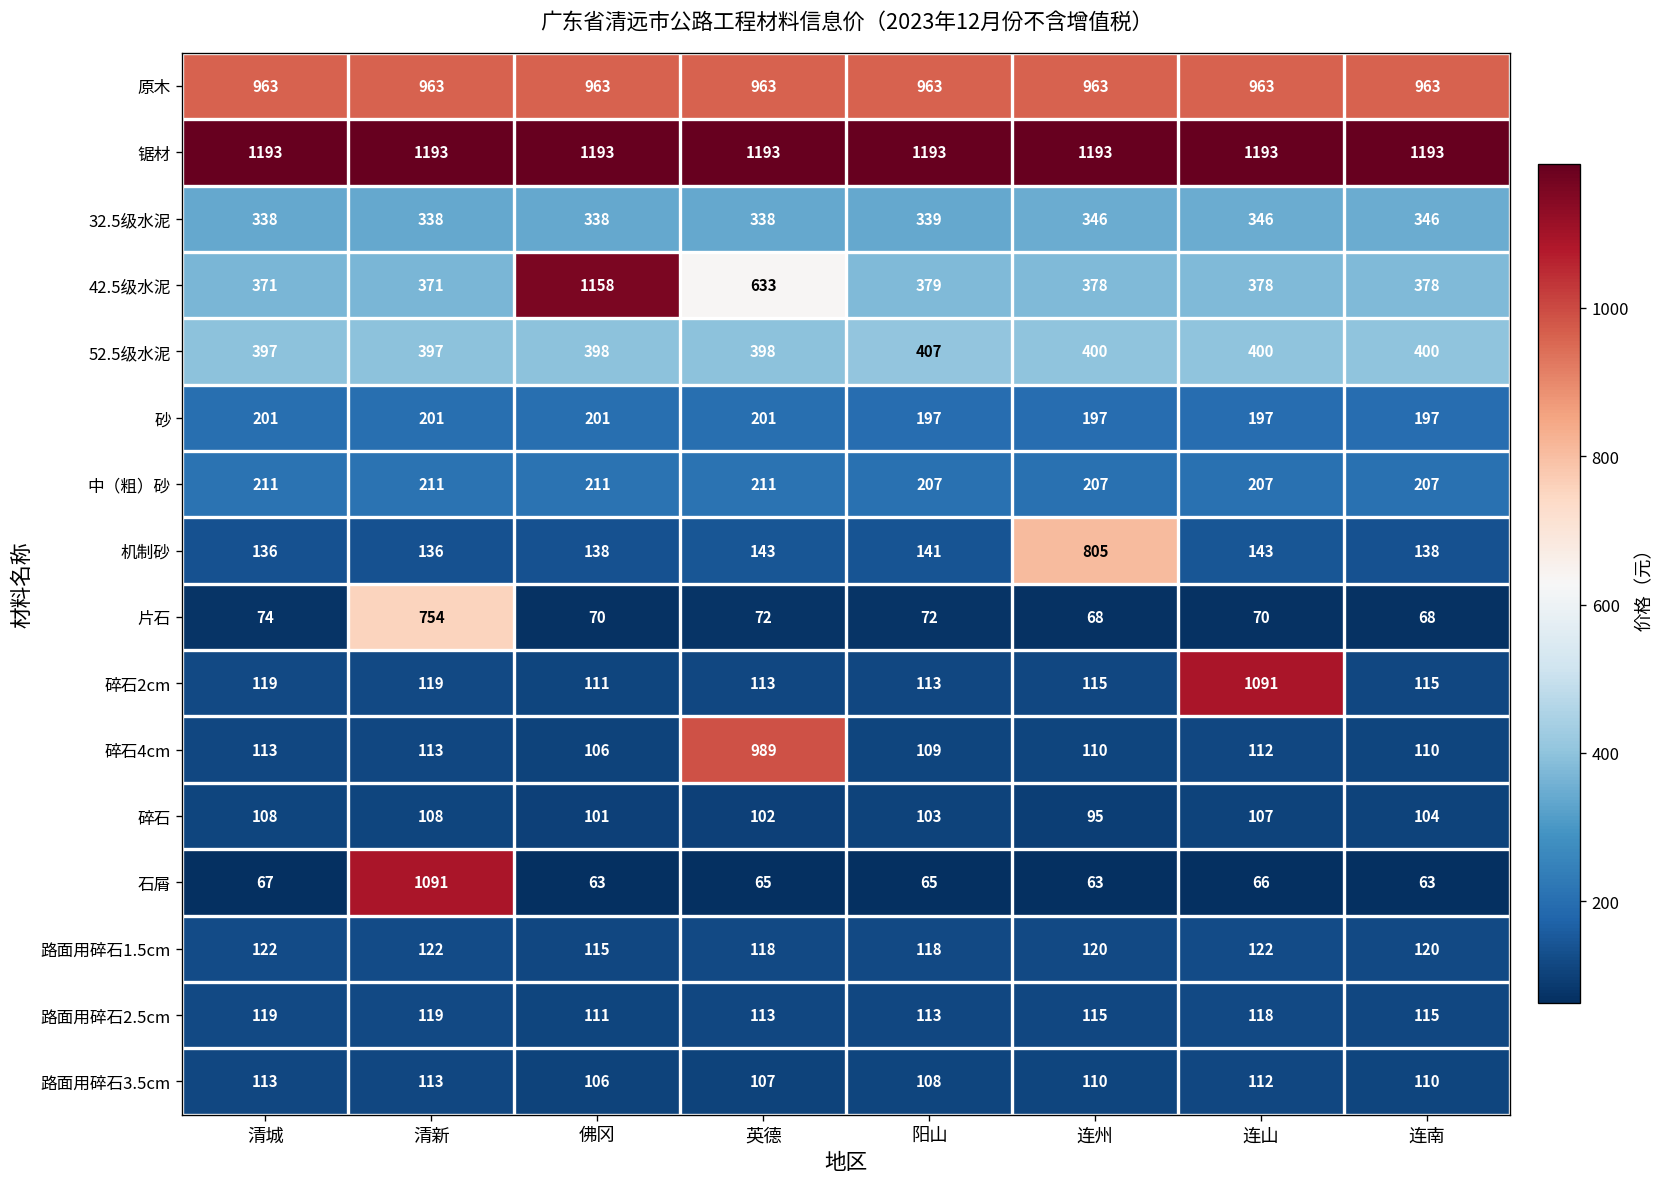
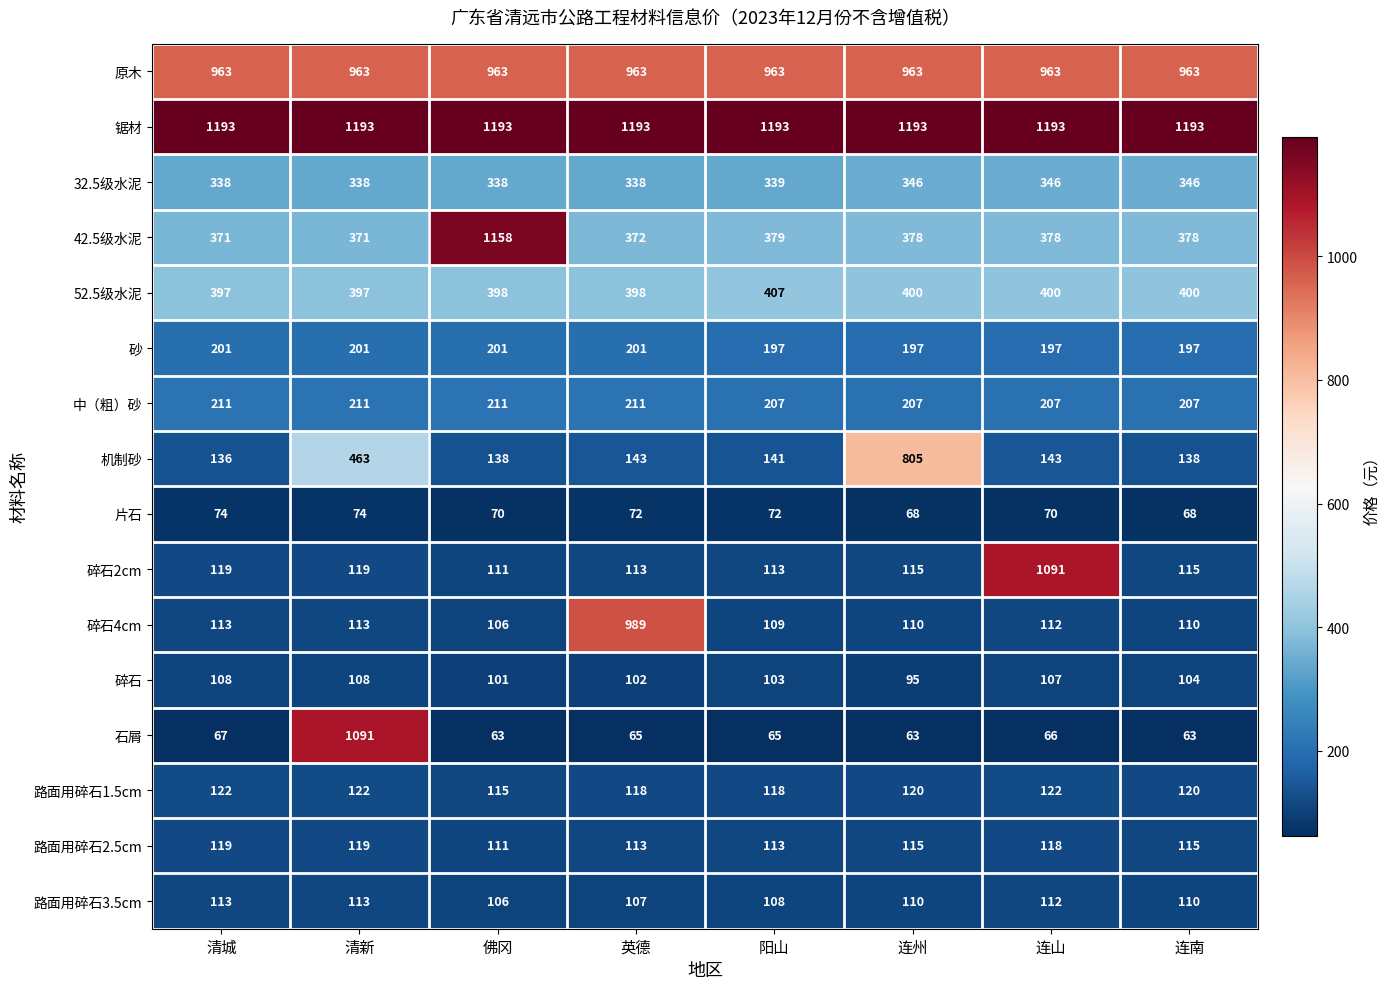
42.5级水泥, 英德: 633 -> 372
机制砂, 清新: 136 -> 463
片石, 清新: 754 -> 74
